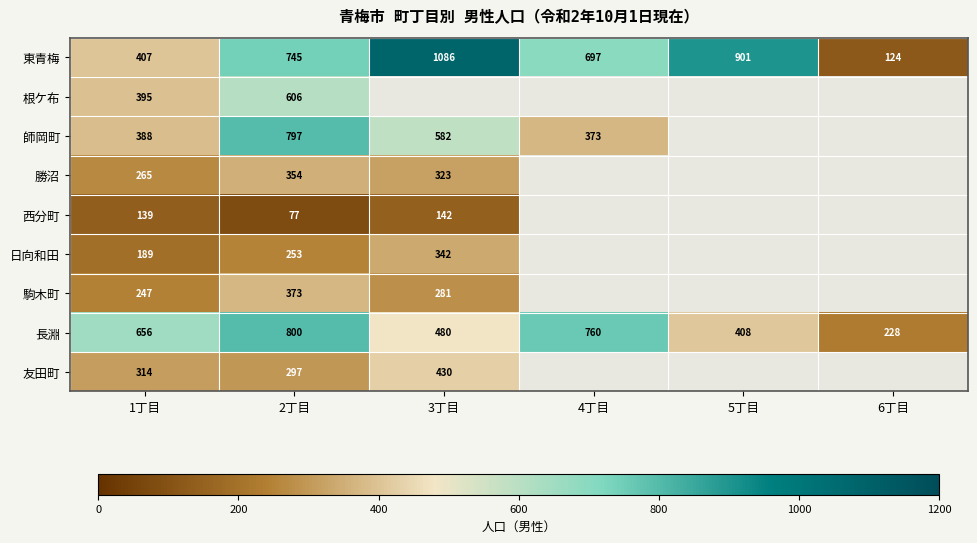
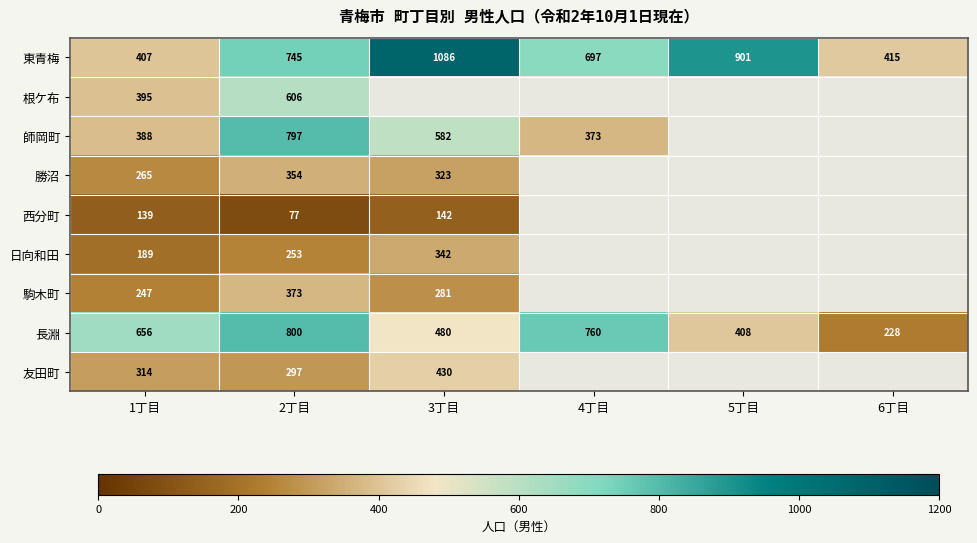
東青梅, 6丁目: 124 -> 415
